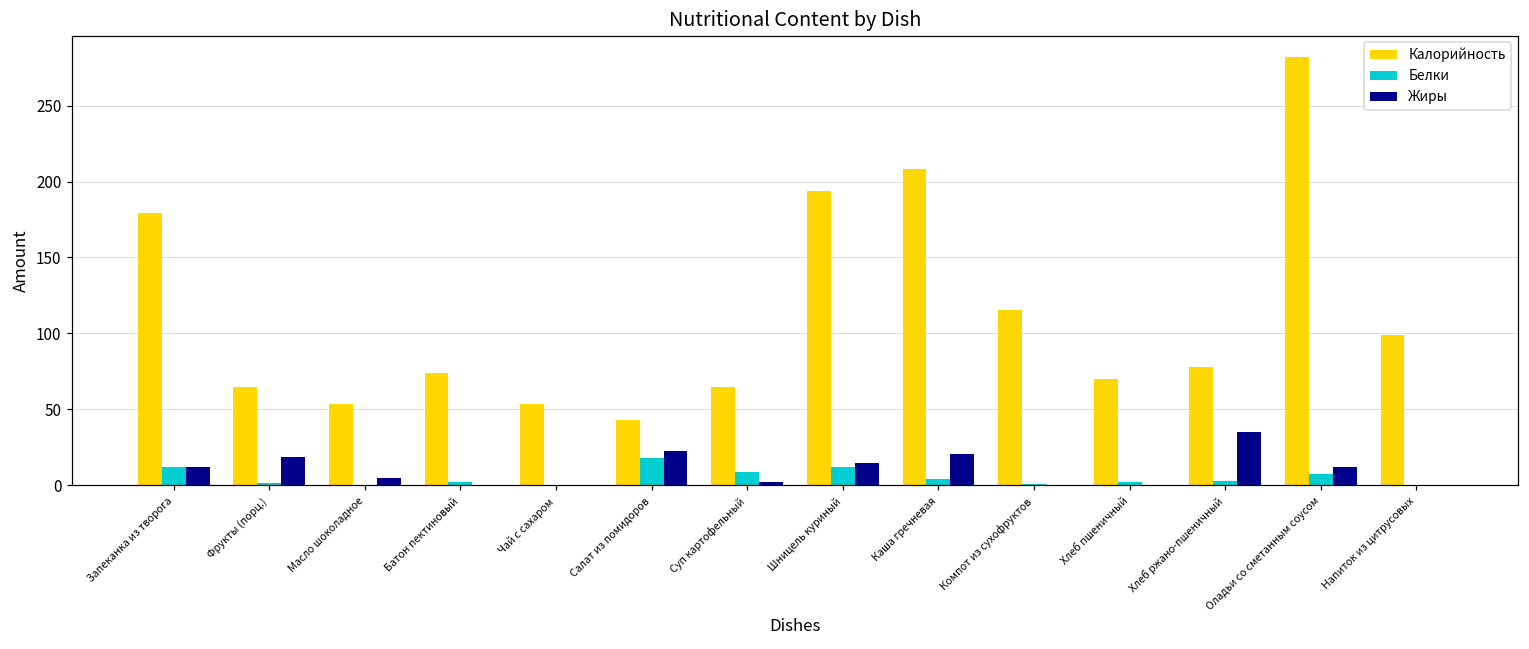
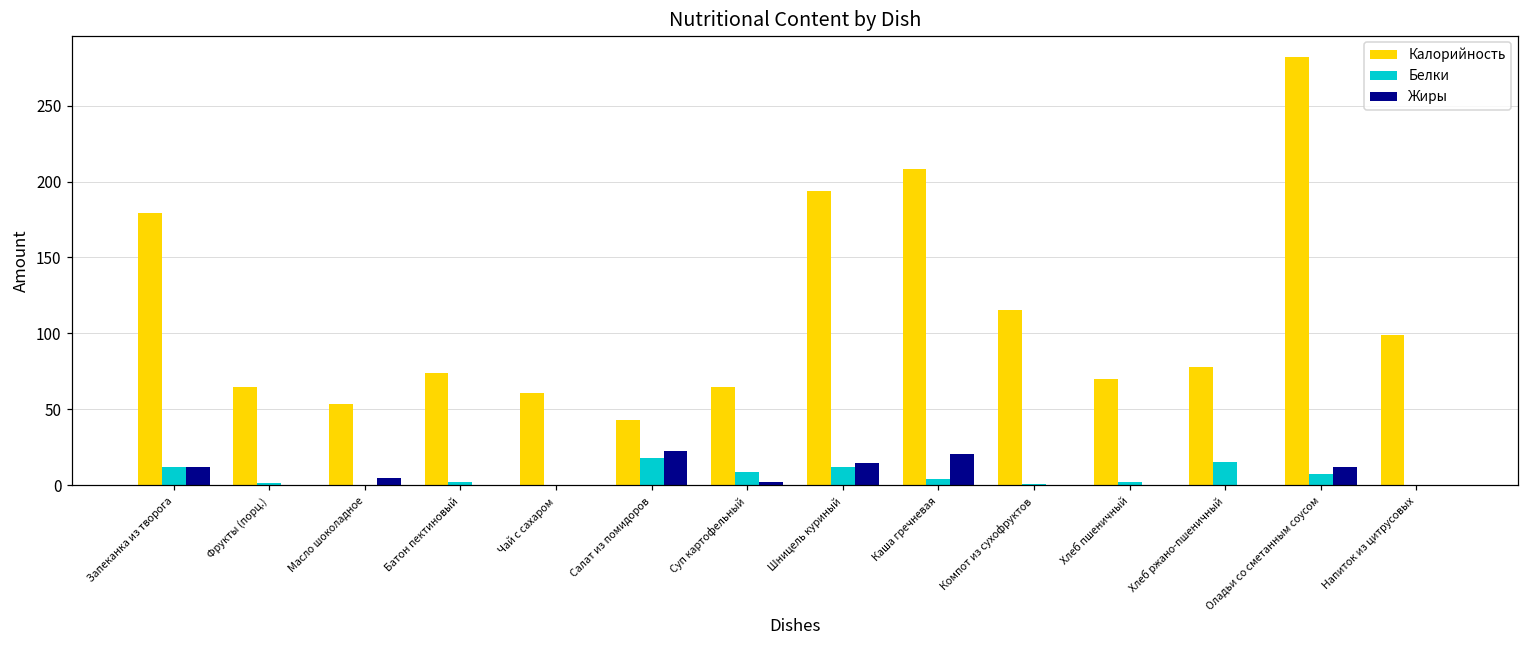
Жиры, Фрукты (порц.): 19 -> 0
Калорийность, Чай с сахаром: 54 -> 61
Белки, Хлеб ржано-пшеничный: 3 -> 16
Жиры, Хлеб ржано-пшеничный: 35 -> 1
